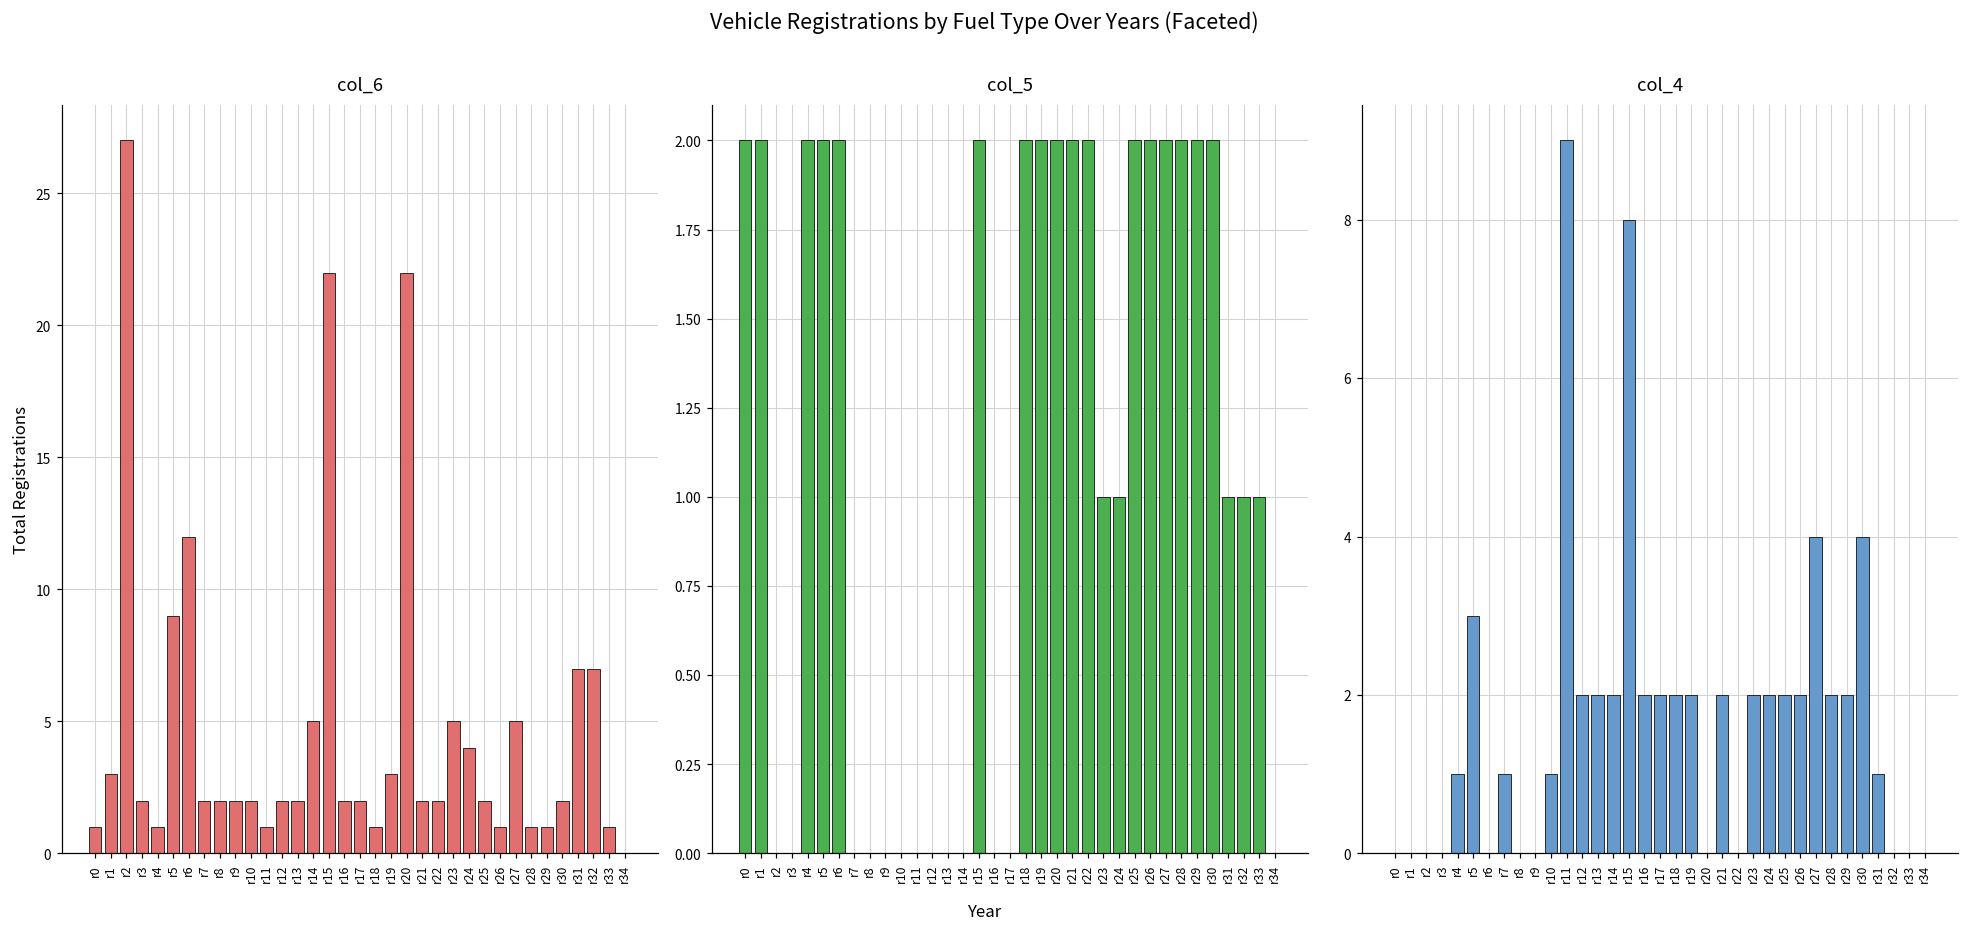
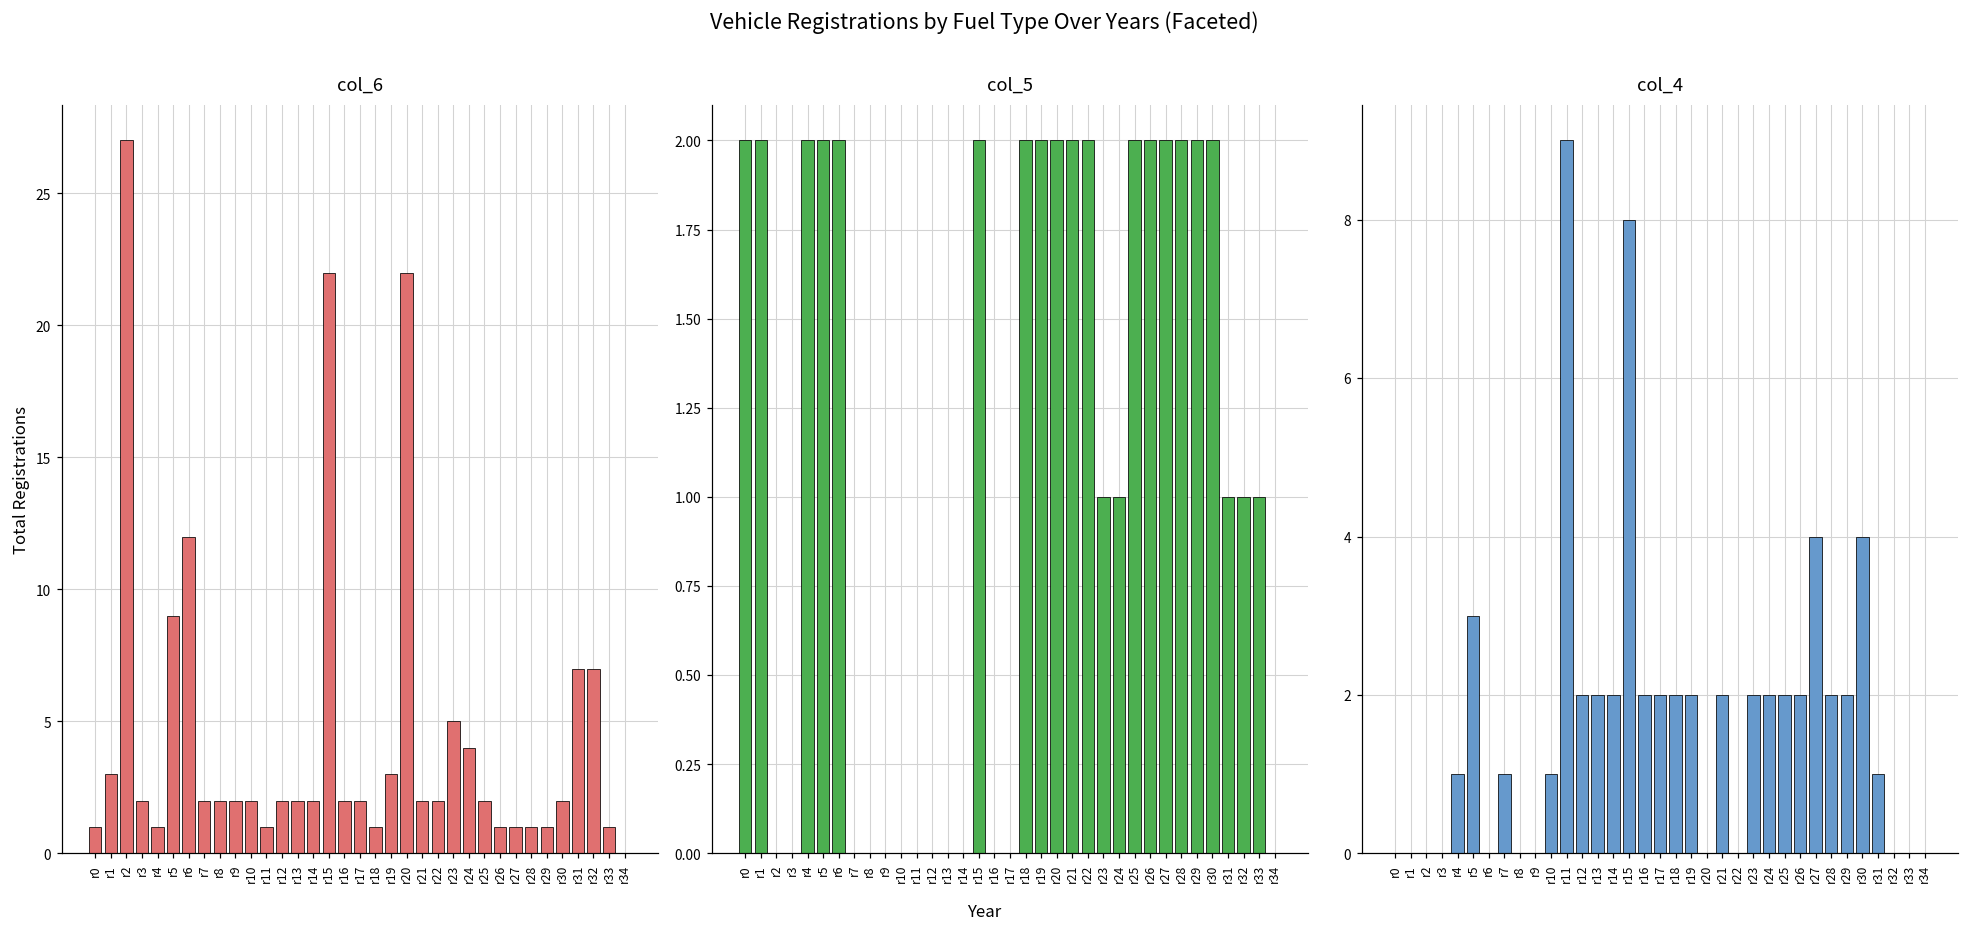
col_6, r14: 5 -> 2
col_6, r27: 5 -> 1
